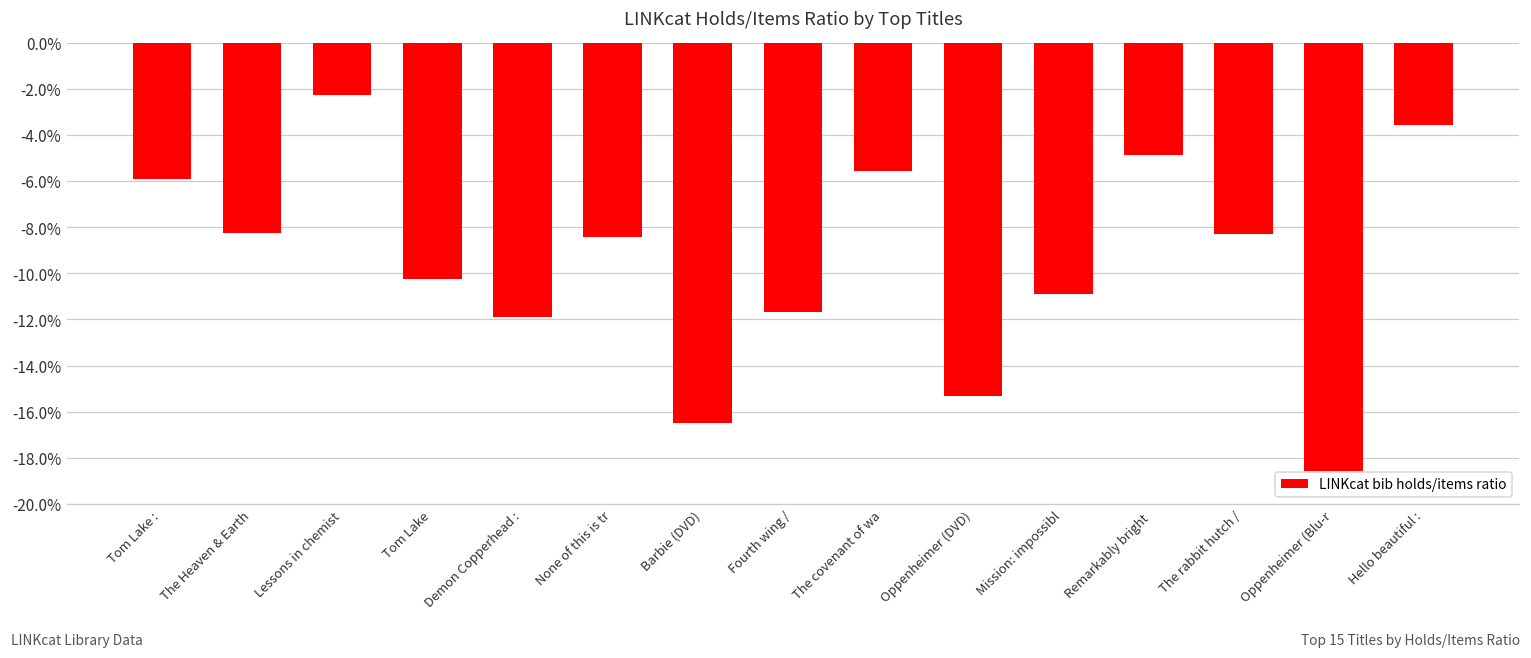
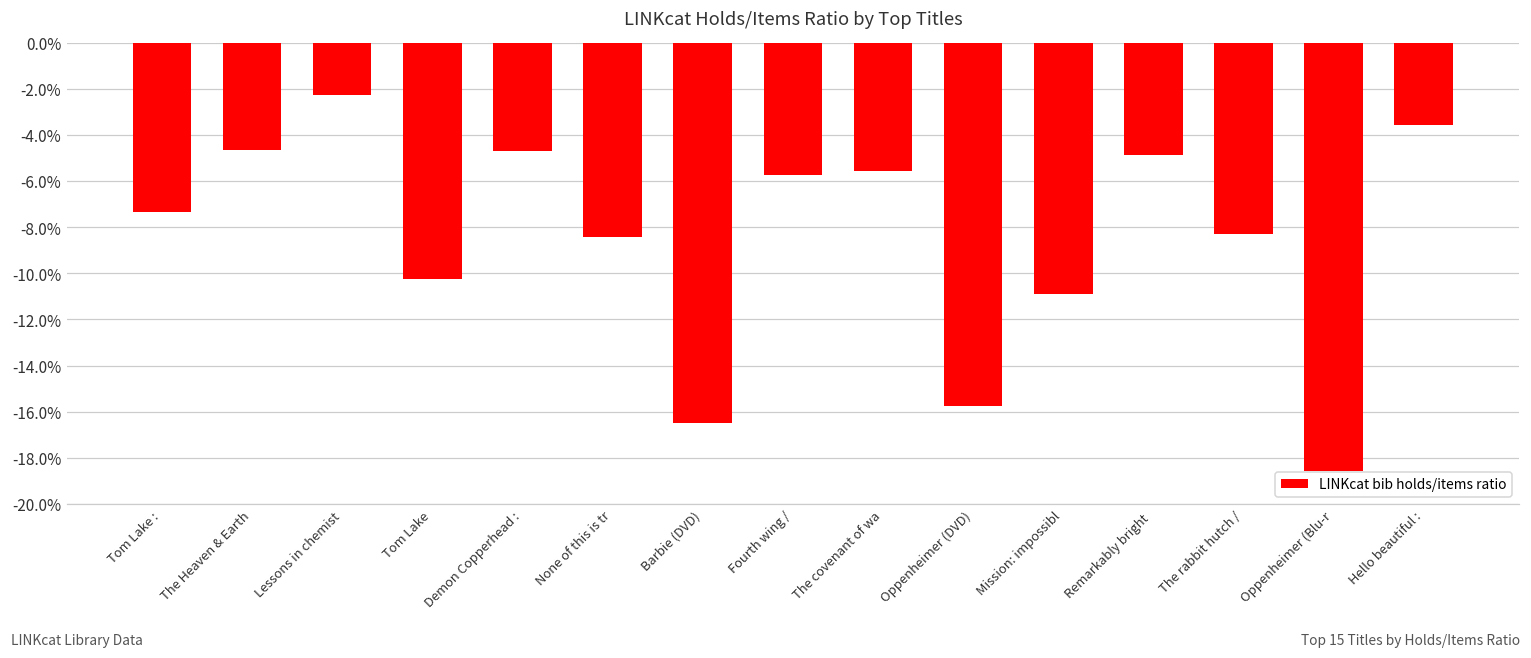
Tom Lake :: -5.9% -> -7.3%
The Heaven & Earth: -8.3% -> -4.7%
Demon Copperhead :: -11.9% -> -4.7%
Fourth wing /: -11.7% -> -5.7%
Oppenheimer (DVD): -15.3% -> -15.8%
